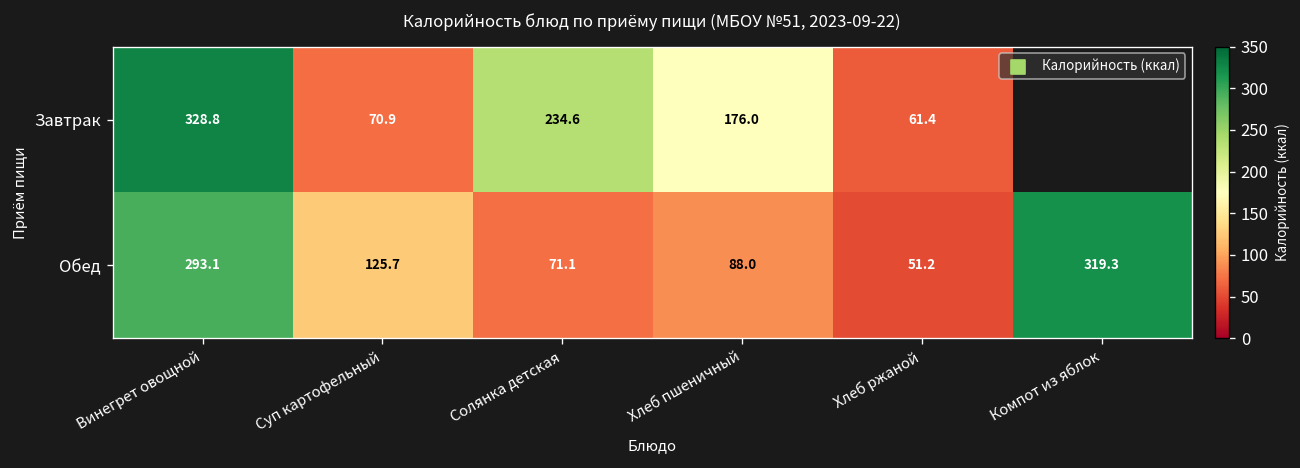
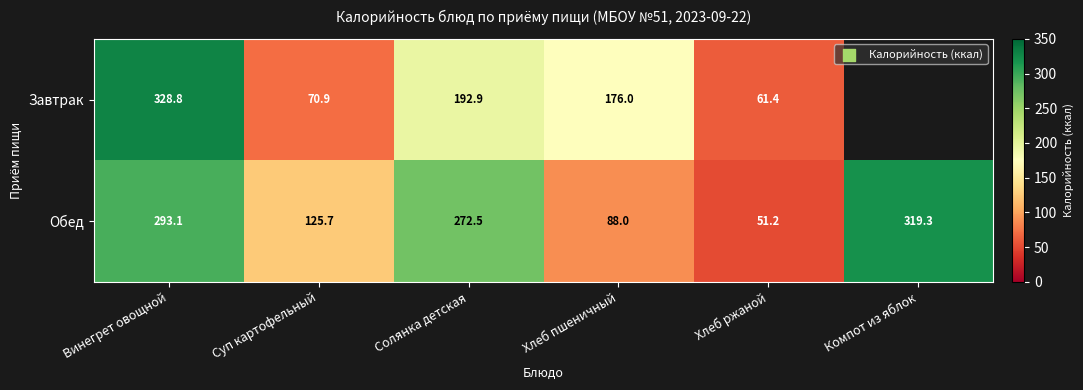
Завтрак, Солянка детская: 234.6 -> 192.9
Обед, Солянка детская: 71.1 -> 272.5
